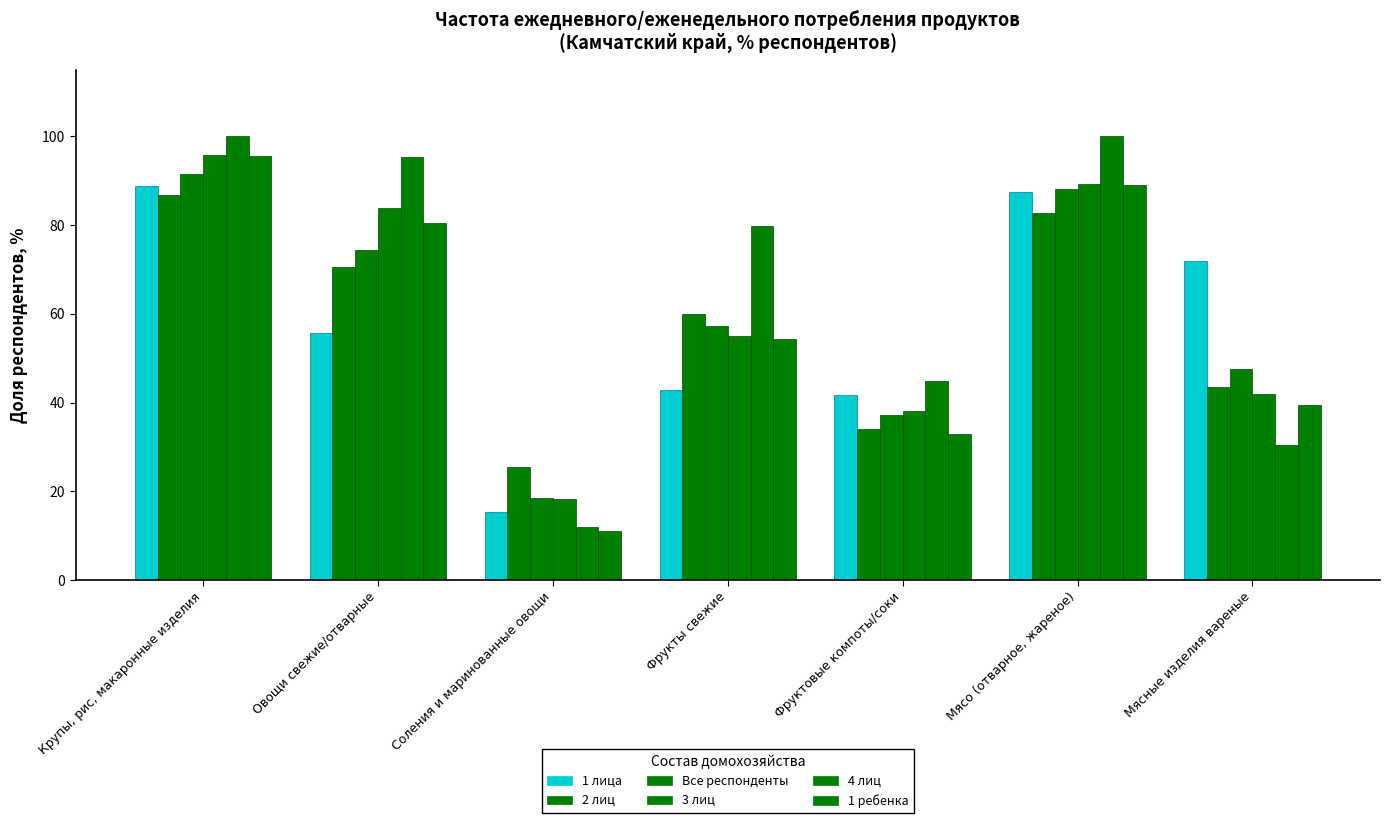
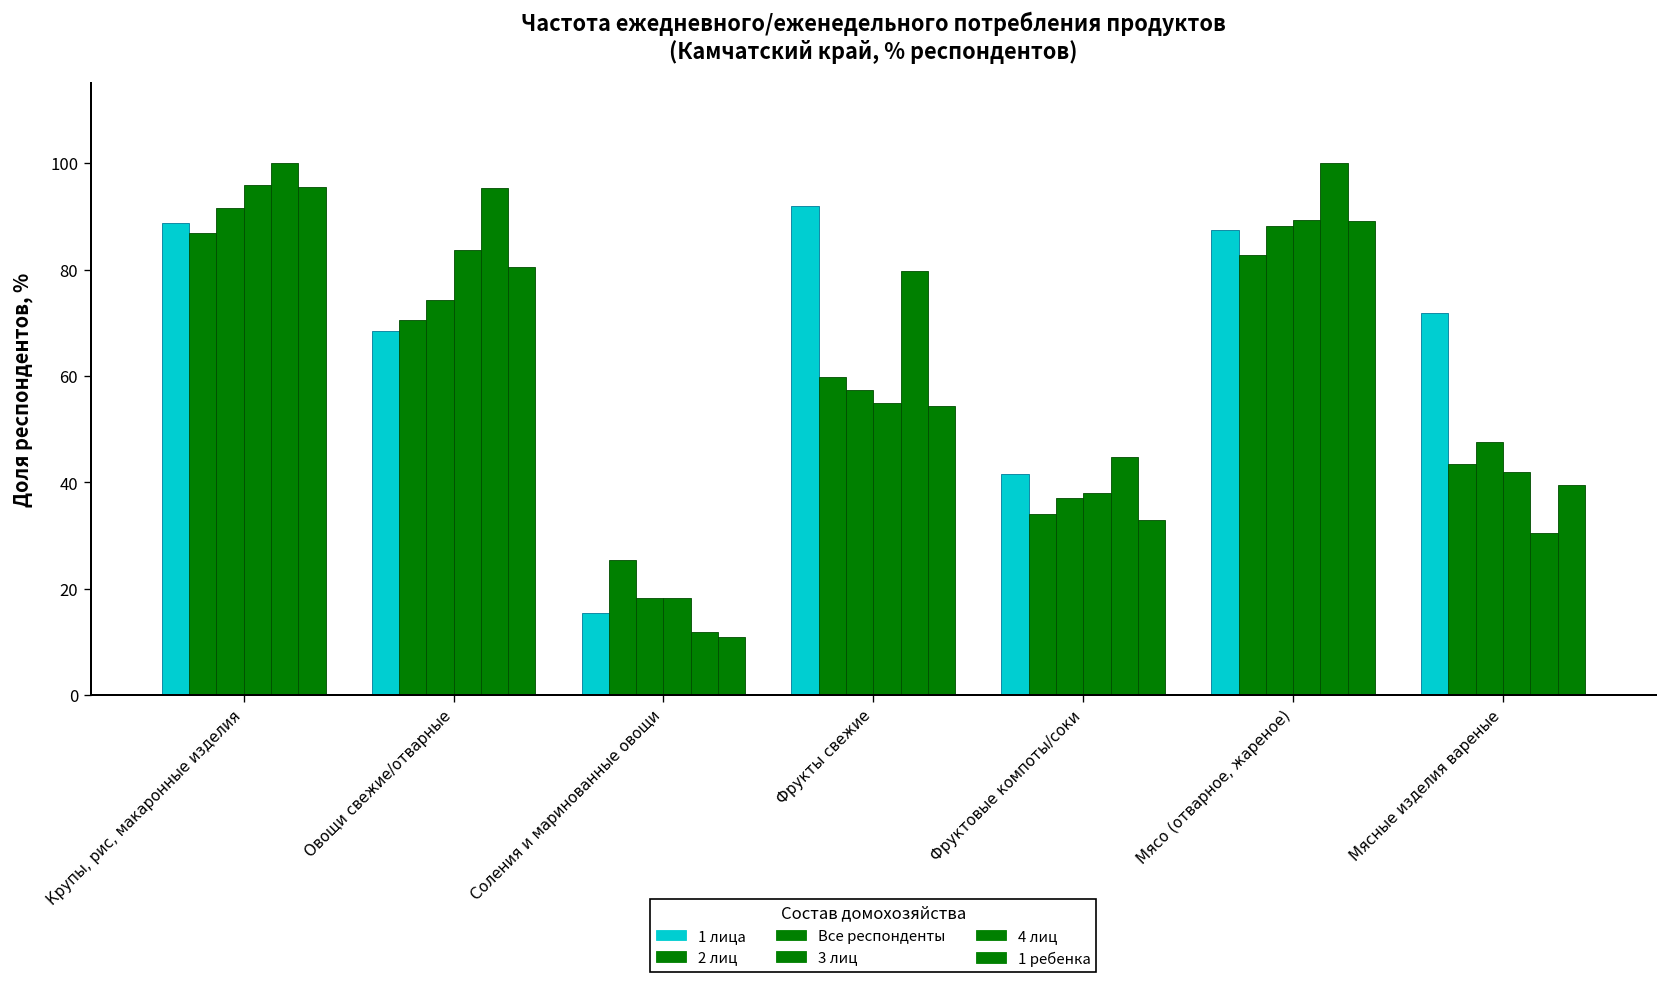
1 лица, Овощи свежие/отварные: 56 -> 68
1 лица, Фрукты свежие: 43 -> 92
